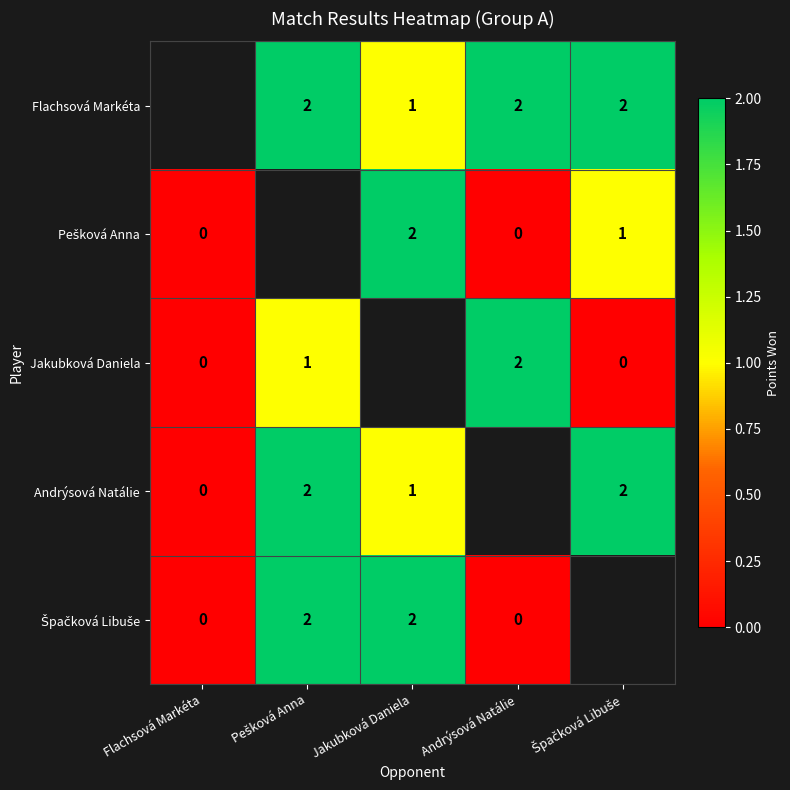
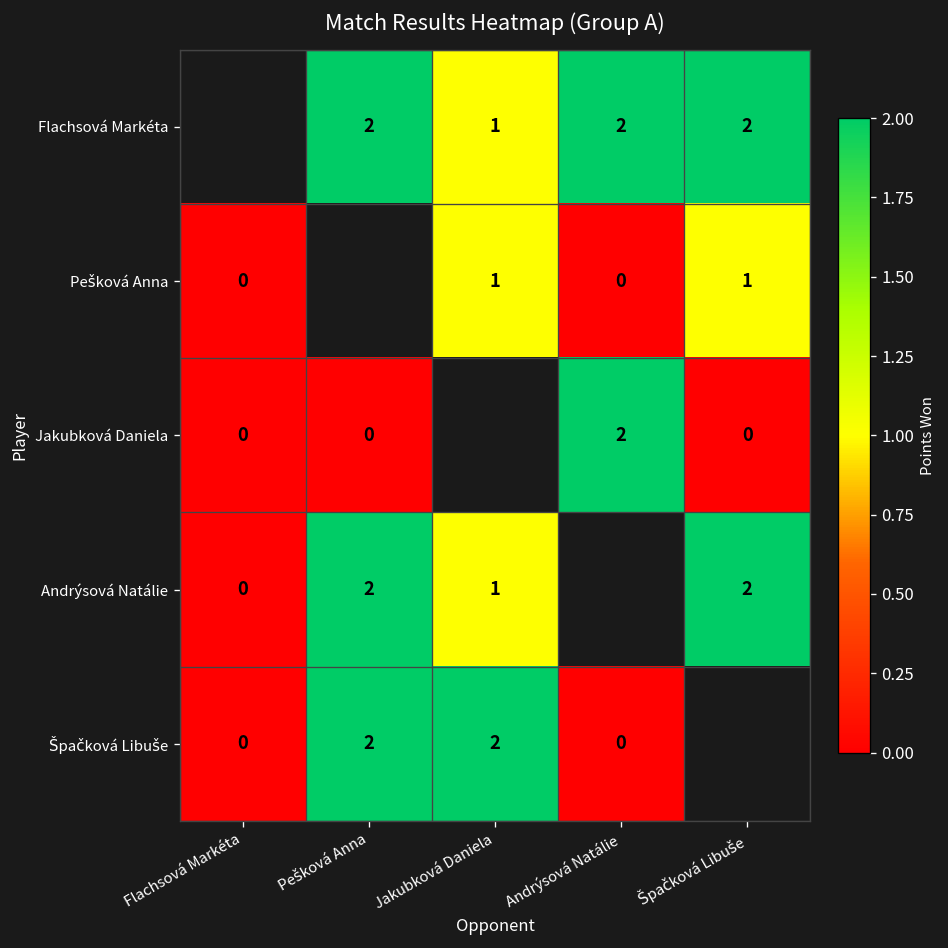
Pešková Anna, Jakubková Daniela: 2 -> 1
Jakubková Daniela, Pešková Anna: 1 -> 0
